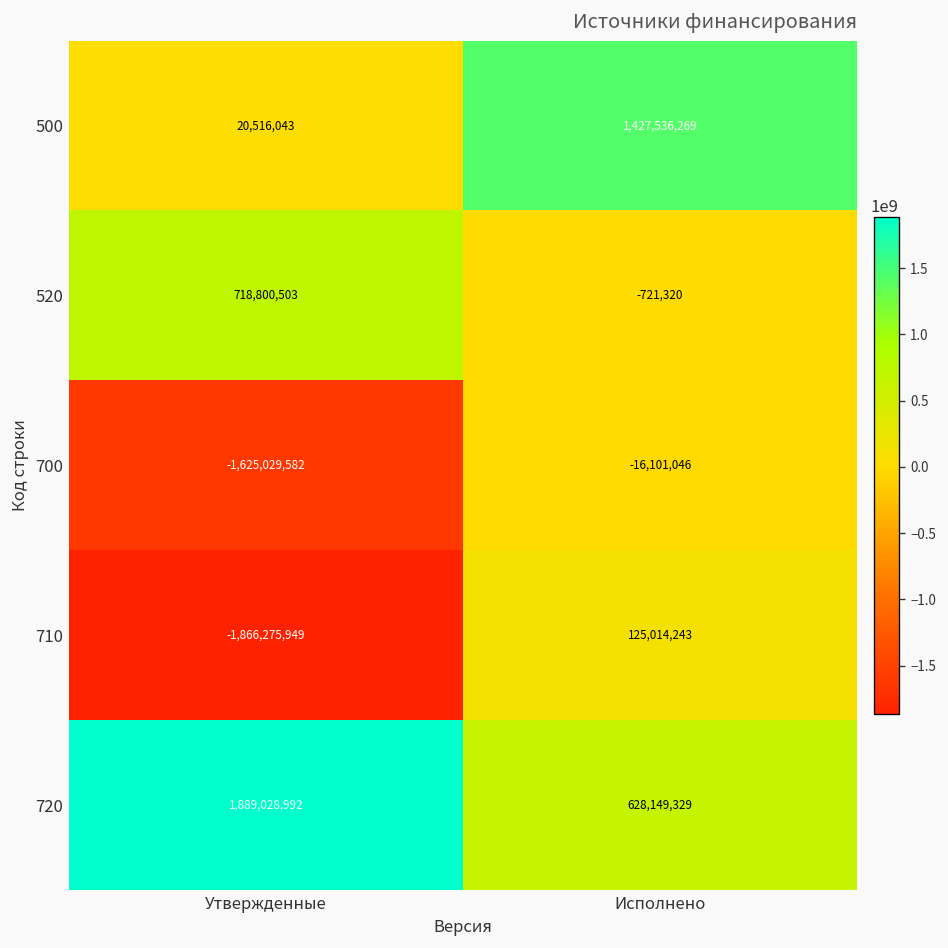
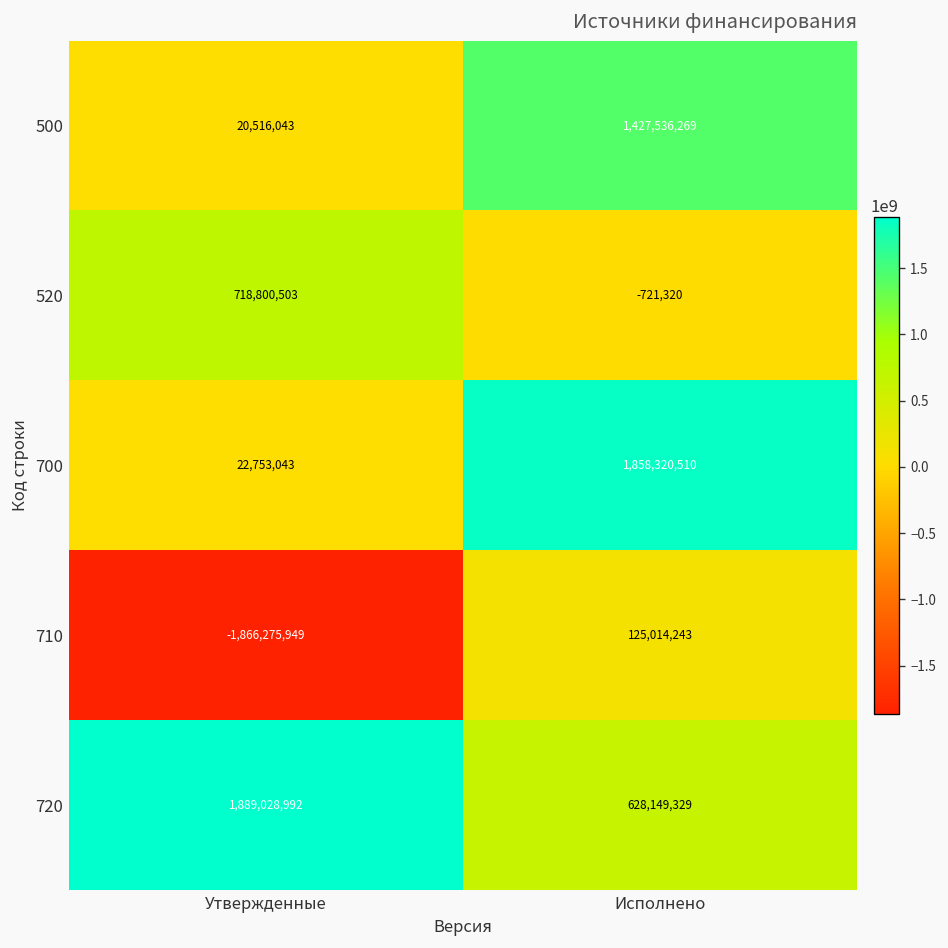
700, Утвержденные: -1,625,029,582 -> 22,753,043
700, Исполнено: -16,101,046 -> 1,858,320,510
